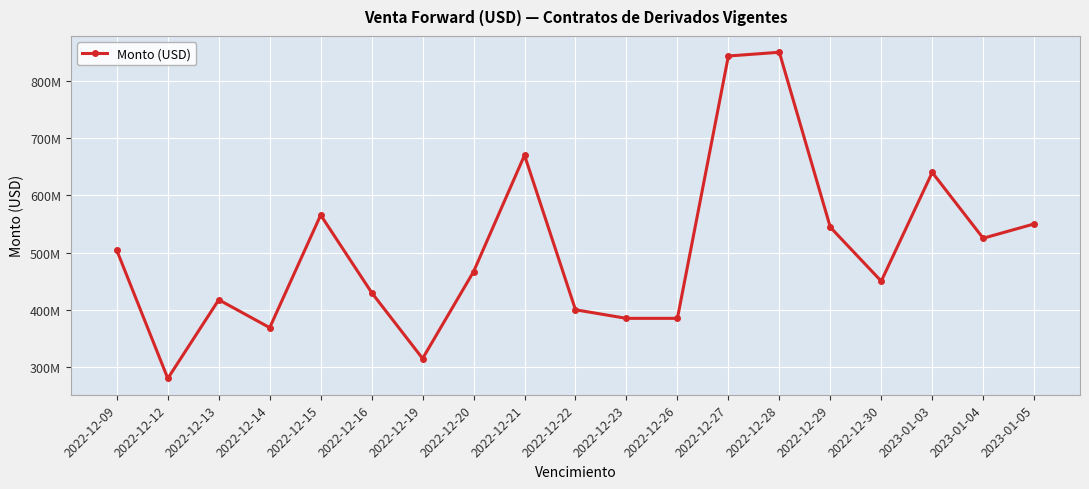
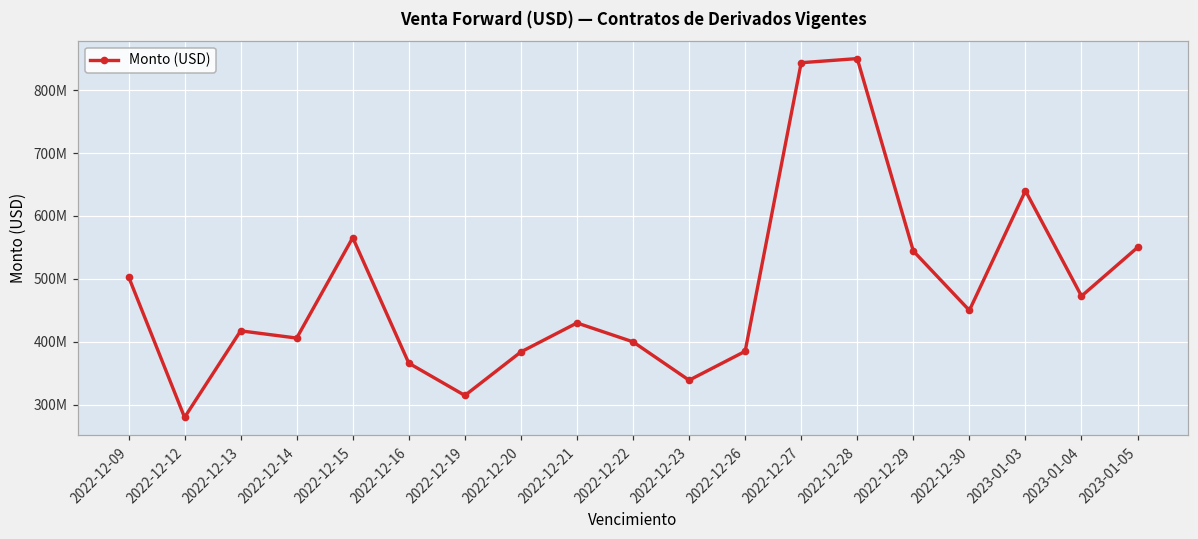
2022-12-14: 370000000 -> 410000000
2022-12-16: 430000000 -> 370000000
2022-12-20: 470000000 -> 380000000
2022-12-21: 670000000 -> 430000000
2022-12-23: 390000000 -> 340000000
2023-01-04: 530000000 -> 470000000
